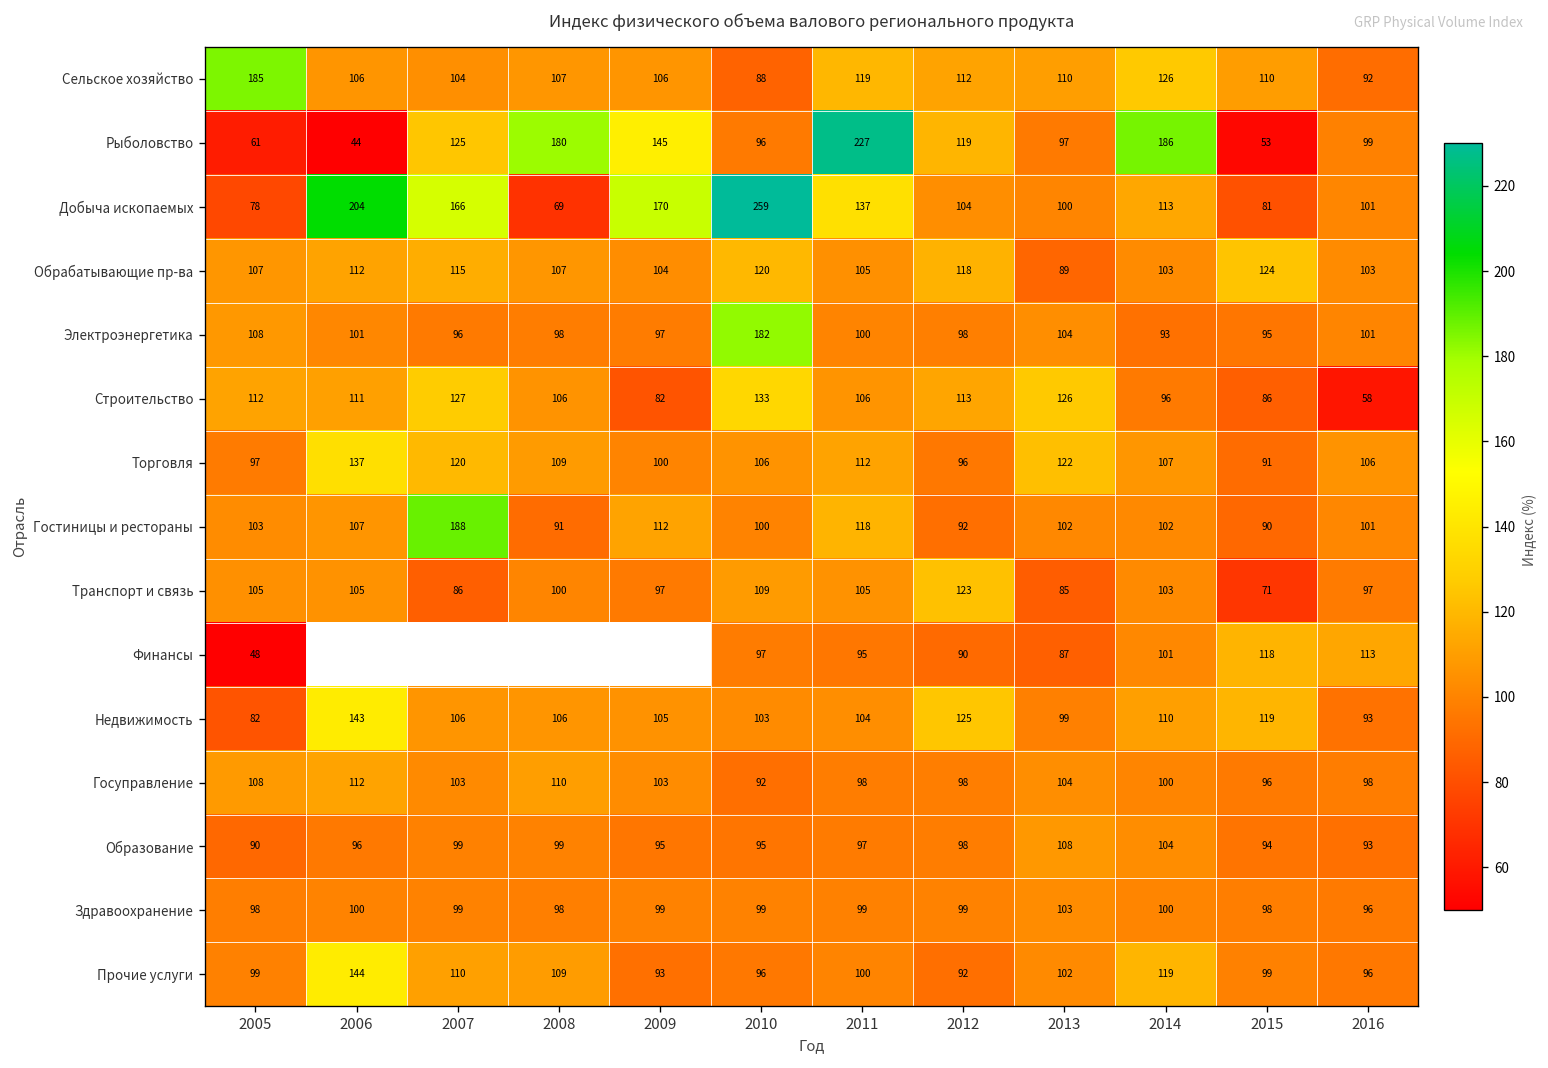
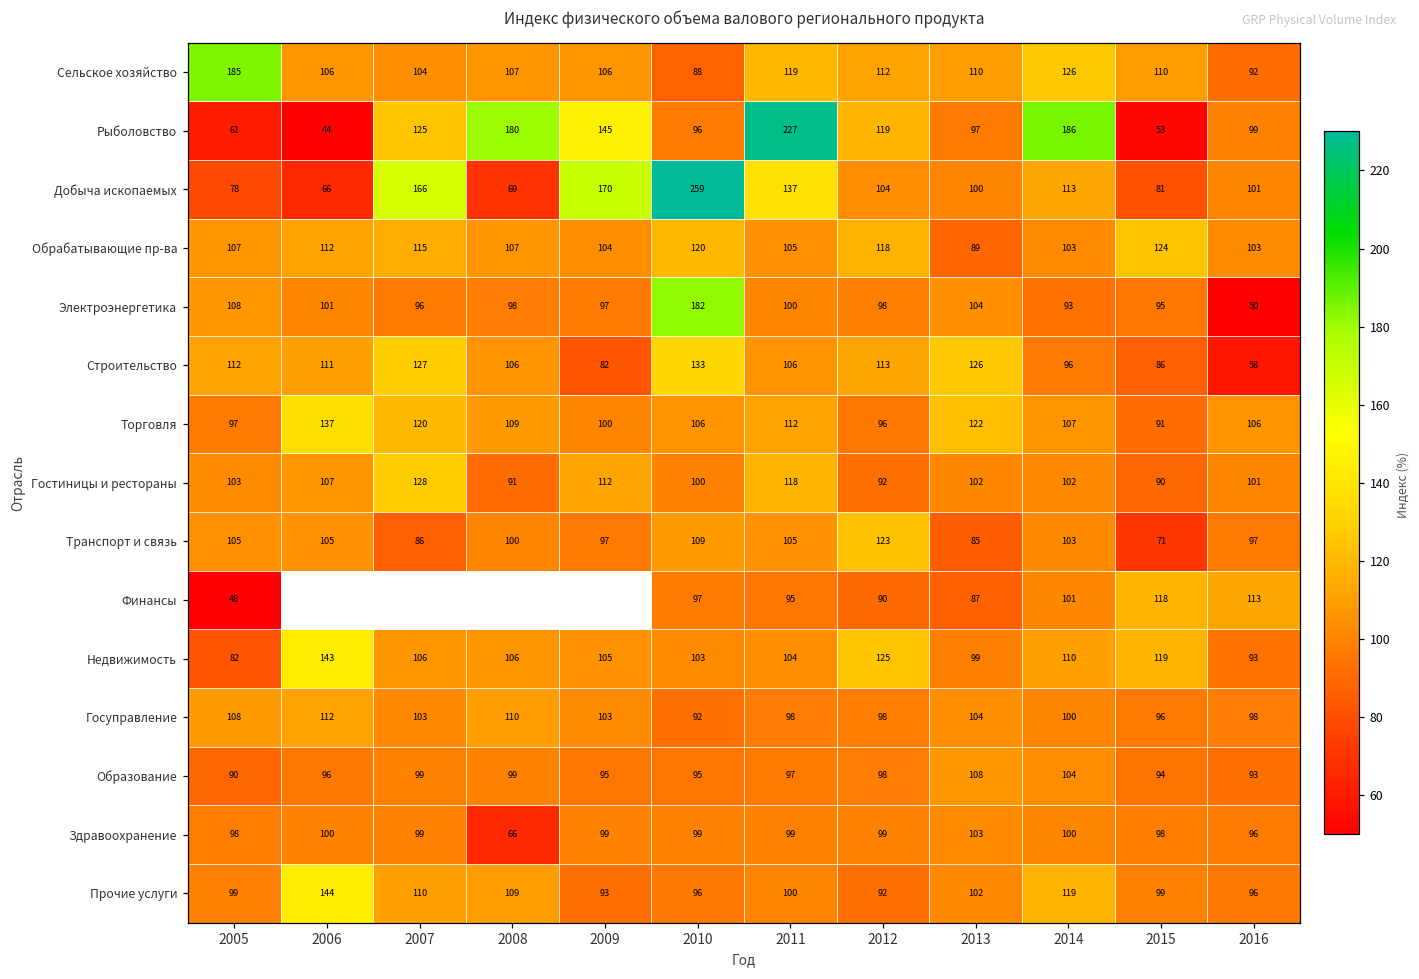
Добыча ископаемых, 2006: 204 -> 66
Электроэнергетика, 2016: 101 -> 50
Гостиницы и рестораны, 2007: 188 -> 128
Здравоохранение, 2008: 98 -> 66
